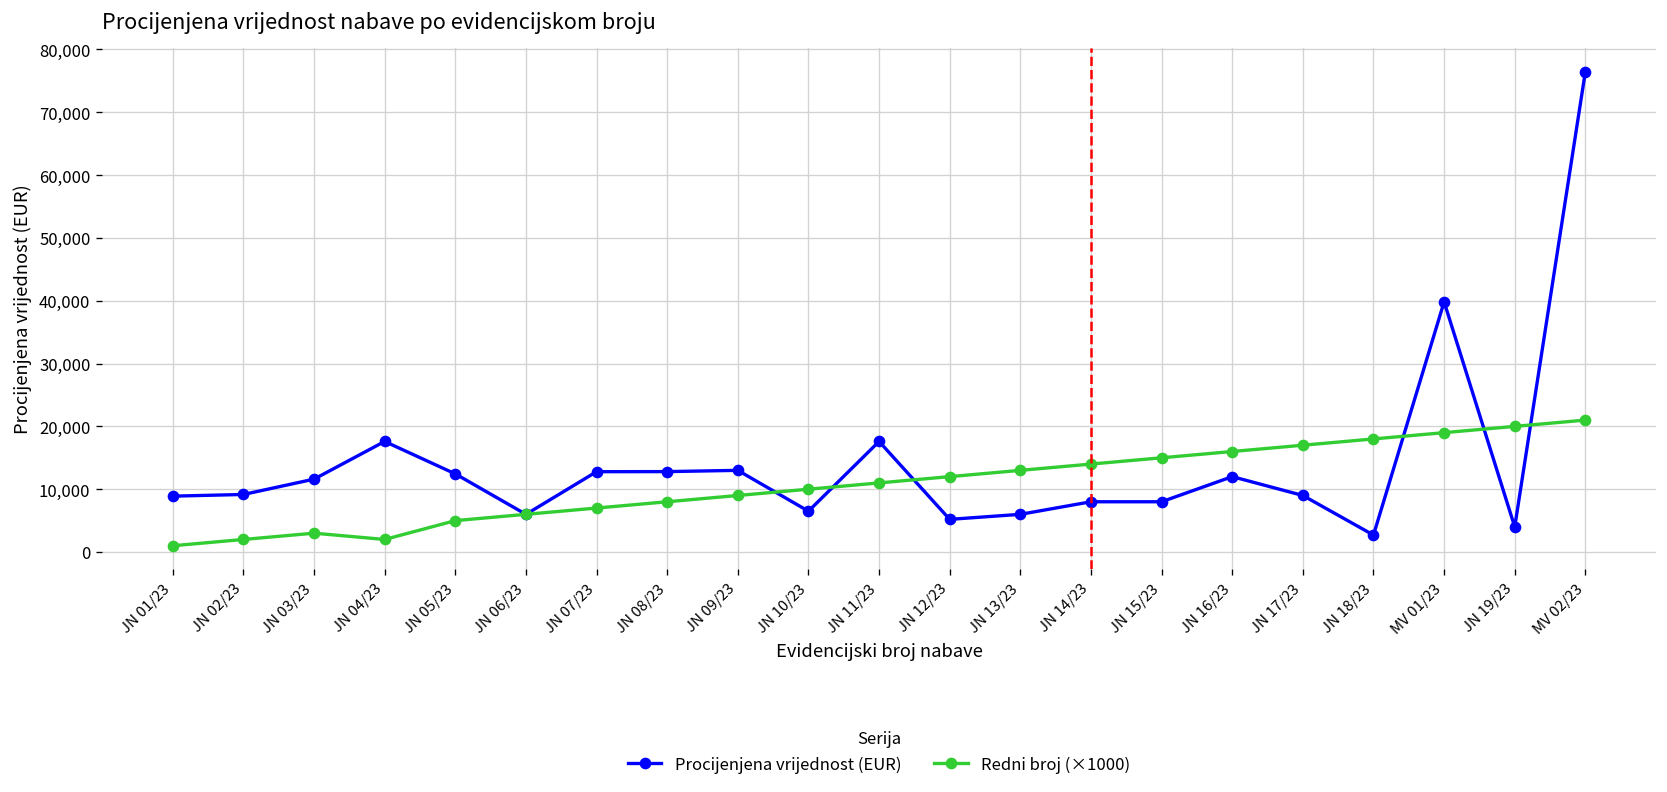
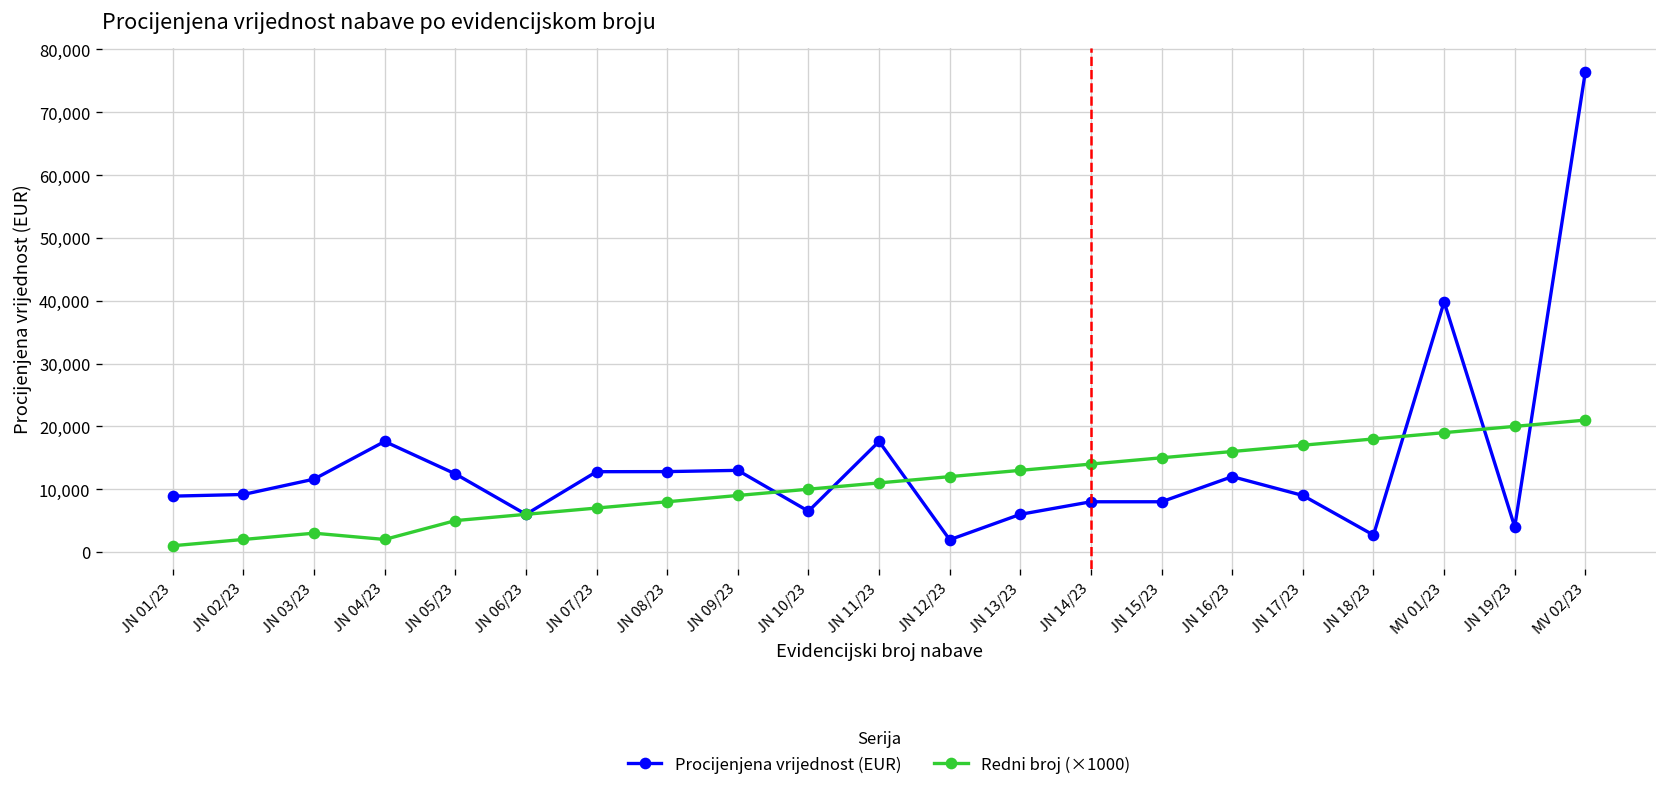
Procijenjena vrijednost (EUR), JN 12/23: 5,000 -> 2,000
